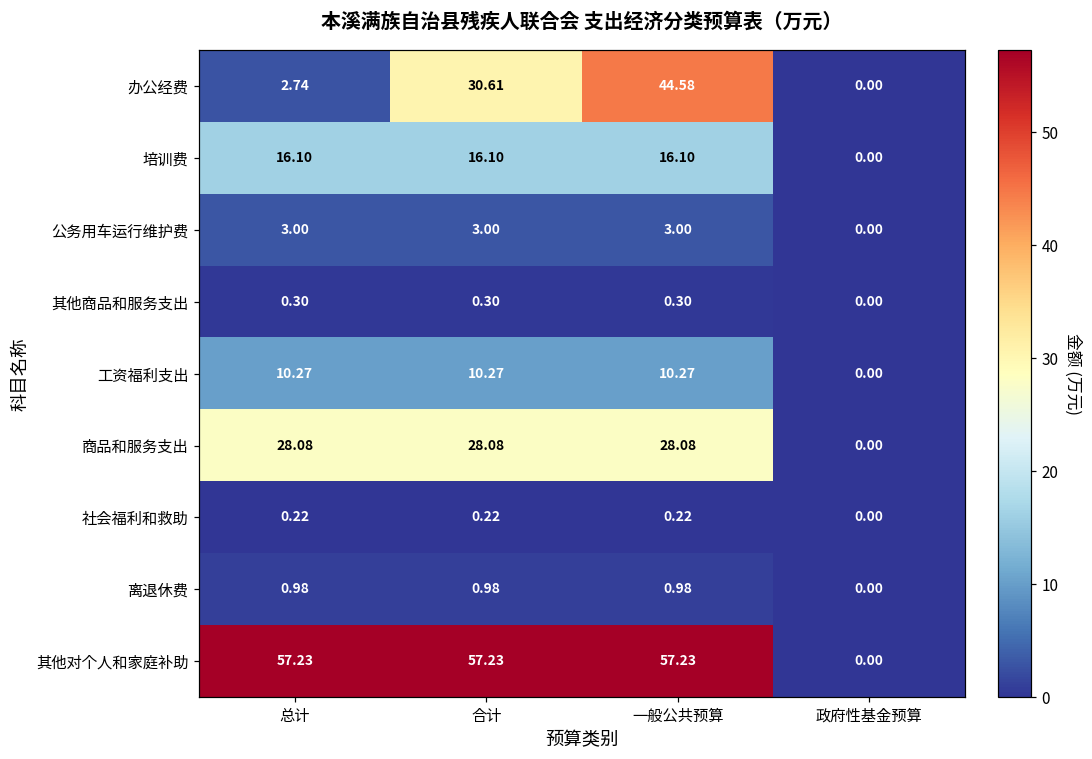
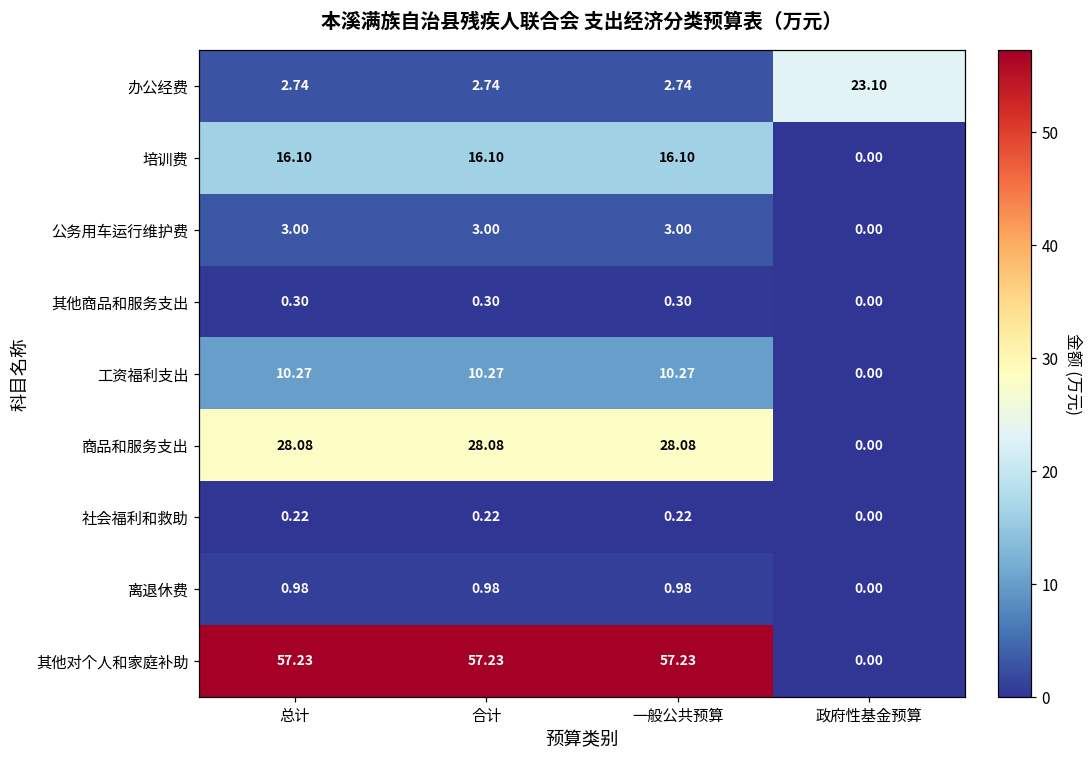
办公经费, 合计: 30.61 -> 2.74
办公经费, 一般公共预算: 44.58 -> 2.74
办公经费, 政府性基金预算: 0.00 -> 23.10
